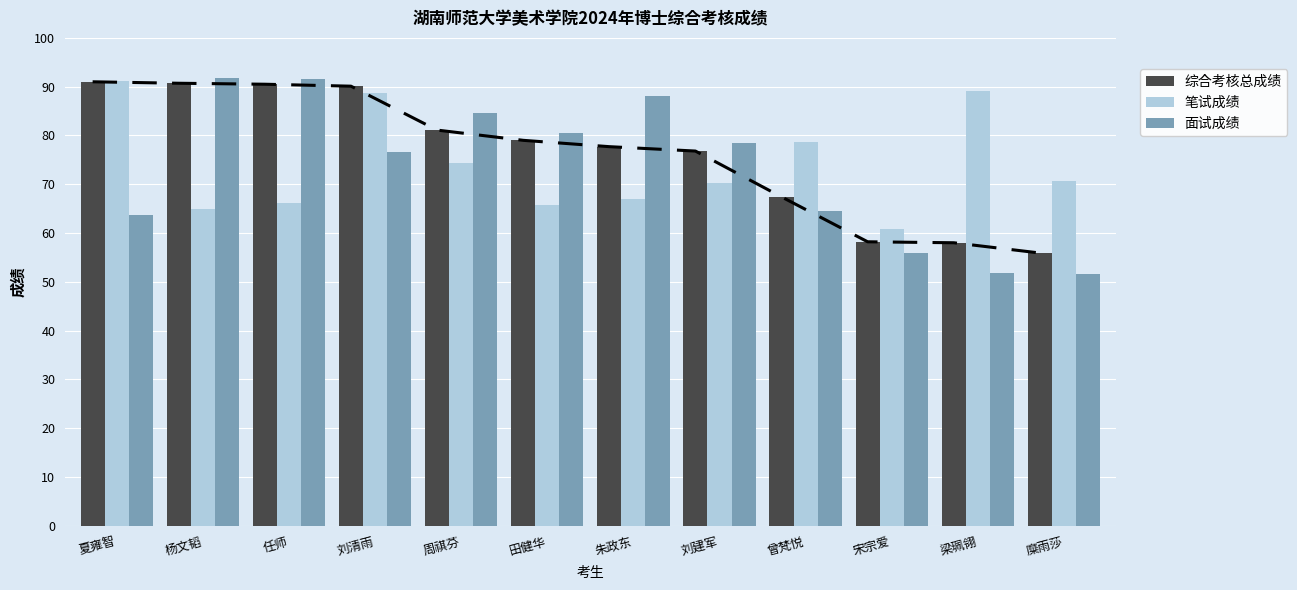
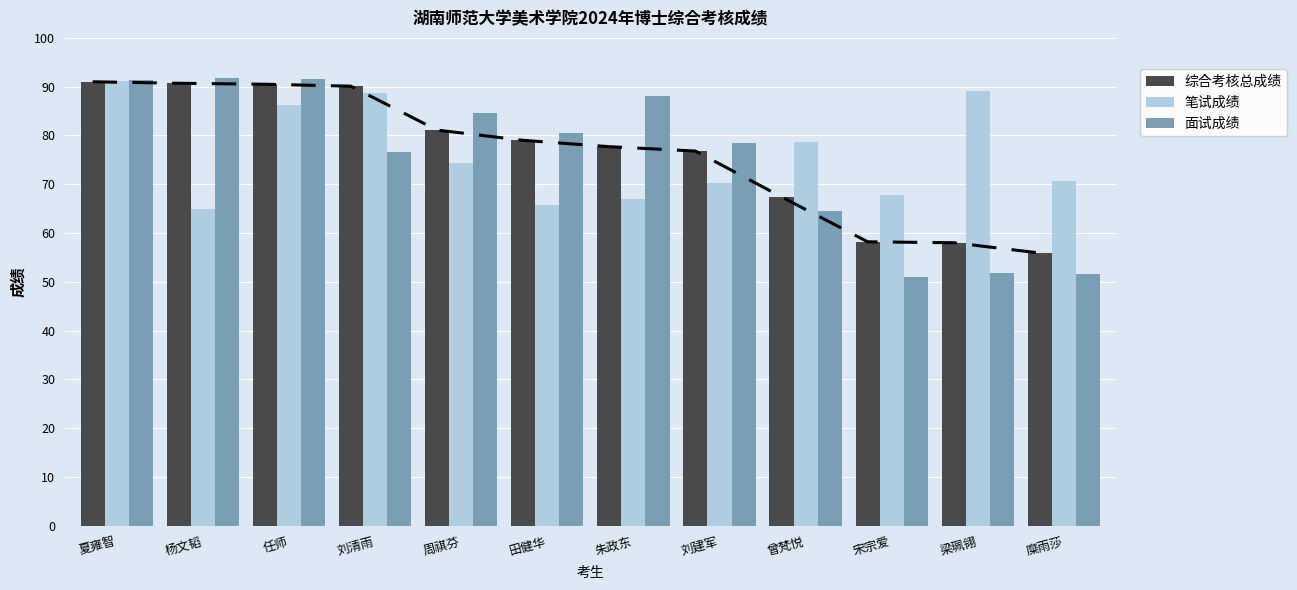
面试成绩, 夏雍智: 64 -> 91
笔试成绩, 任师: 66 -> 86
笔试成绩, 宋宗爱: 61 -> 68
面试成绩, 宋宗爱: 56 -> 51
